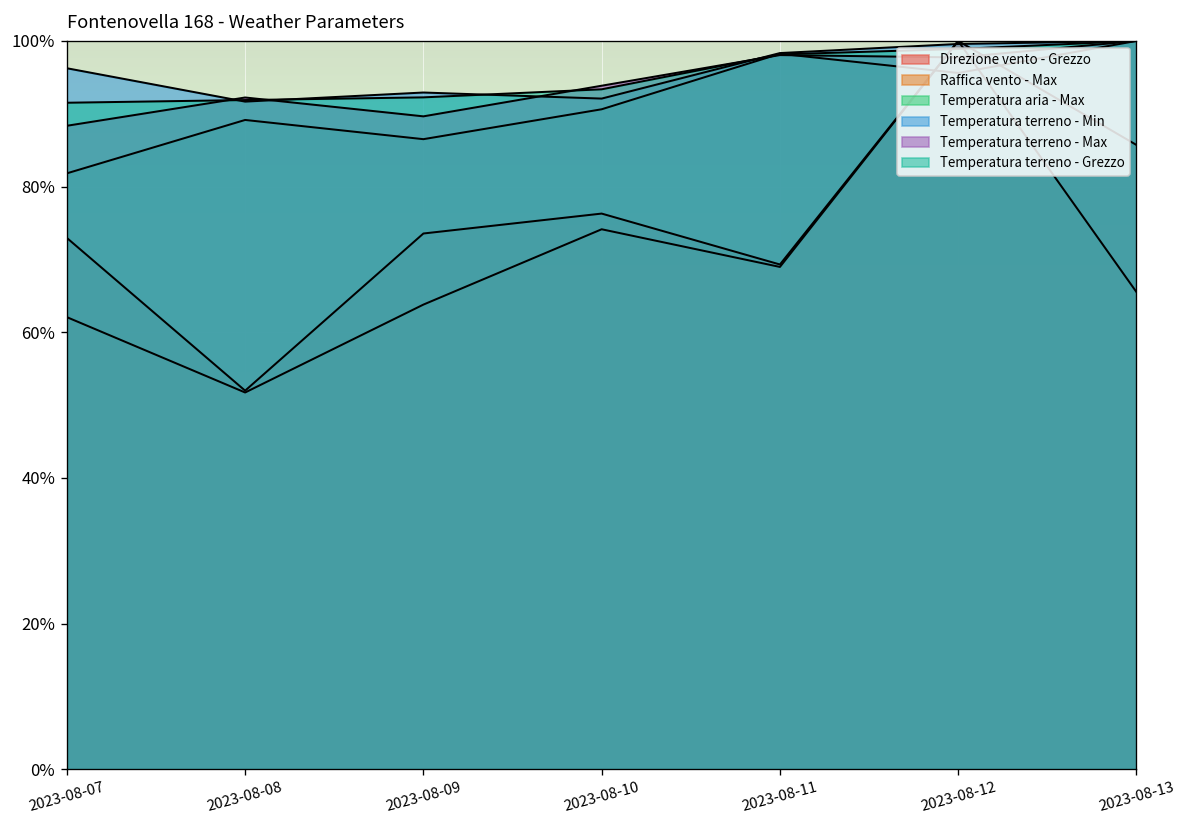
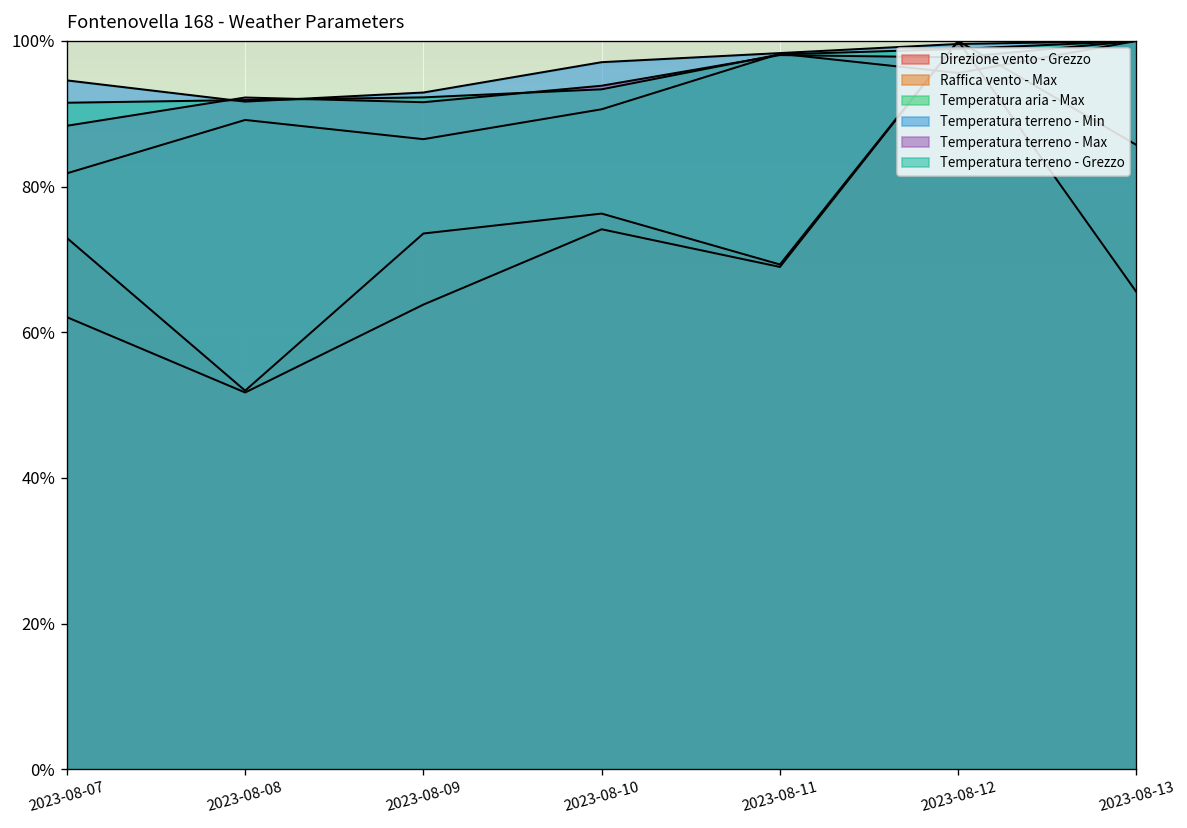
Temperatura terreno - Min, 2023-08-07: 96% -> 95%
Temperatura terreno - Max, 2023-08-09: 90% -> 92%
Temperatura terreno - Min, 2023-08-10: 92% -> 97%
